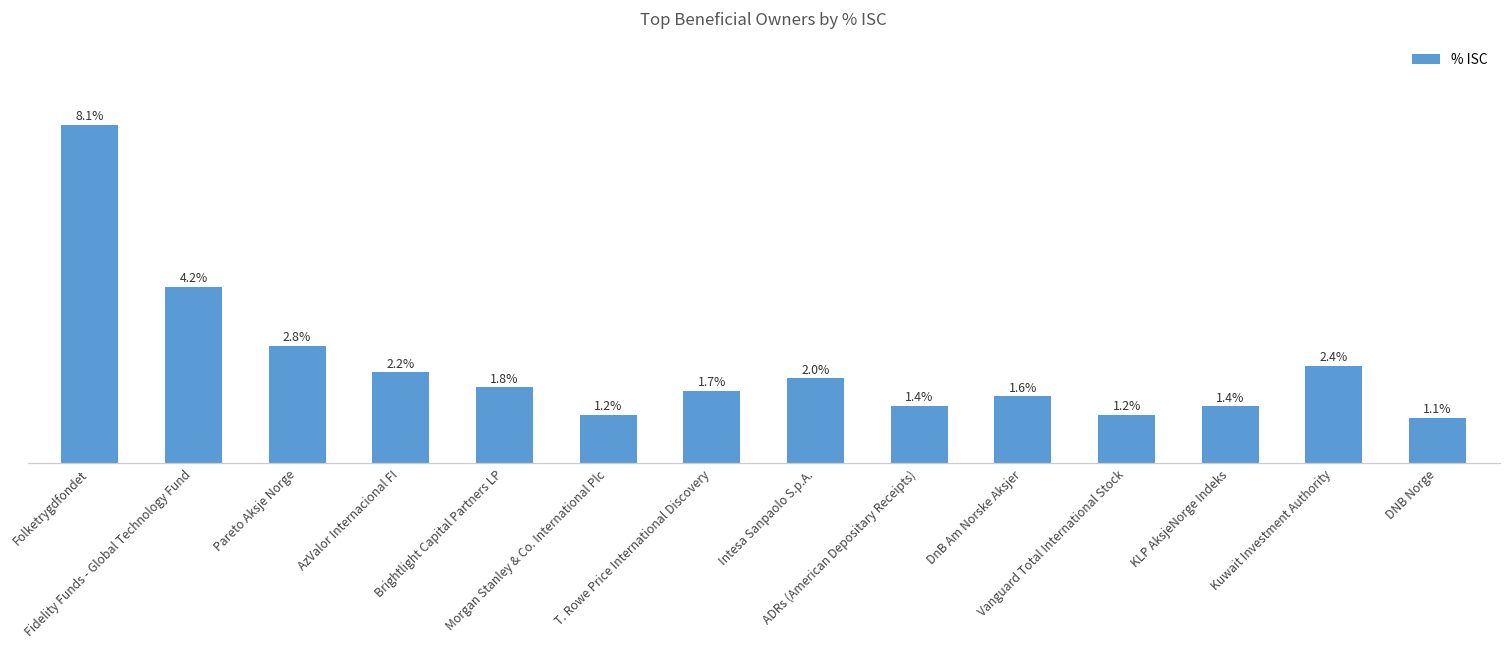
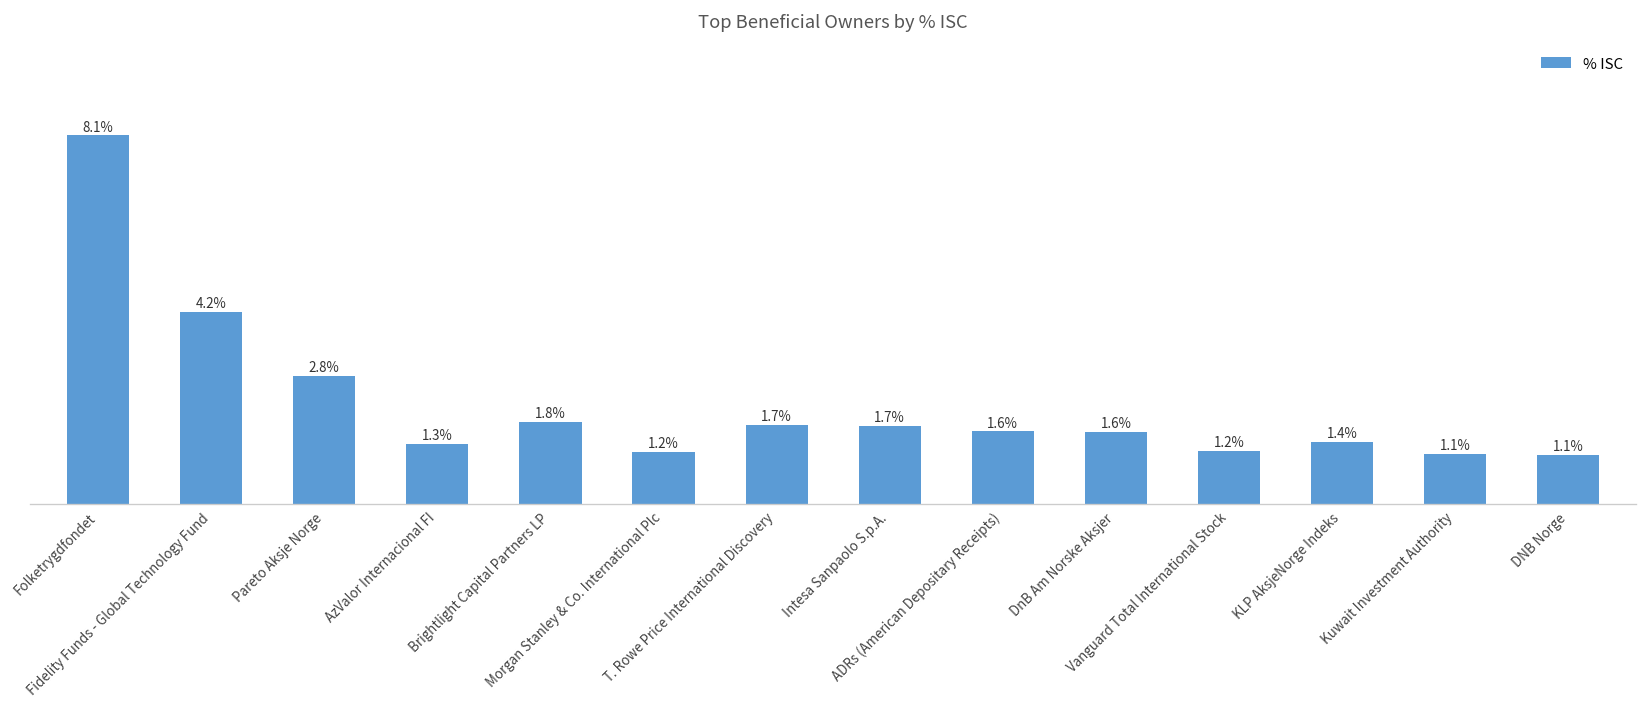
AzValor Internacional FI: 2.2% -> 1.3%
Intesa Sanpaolo S.p.A.: 2.0% -> 1.7%
ADRs (American Depositary Receipts): 1.4% -> 1.6%
Kuwait Investment Authority: 2.4% -> 1.1%
